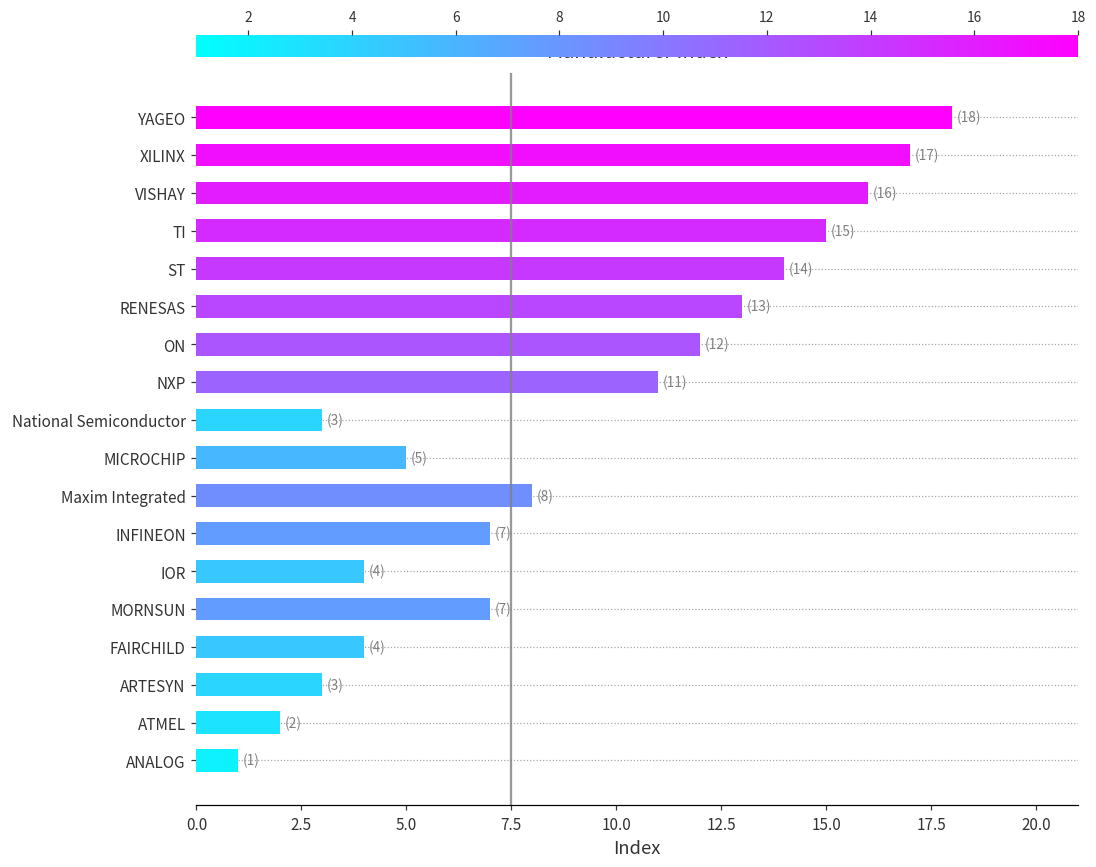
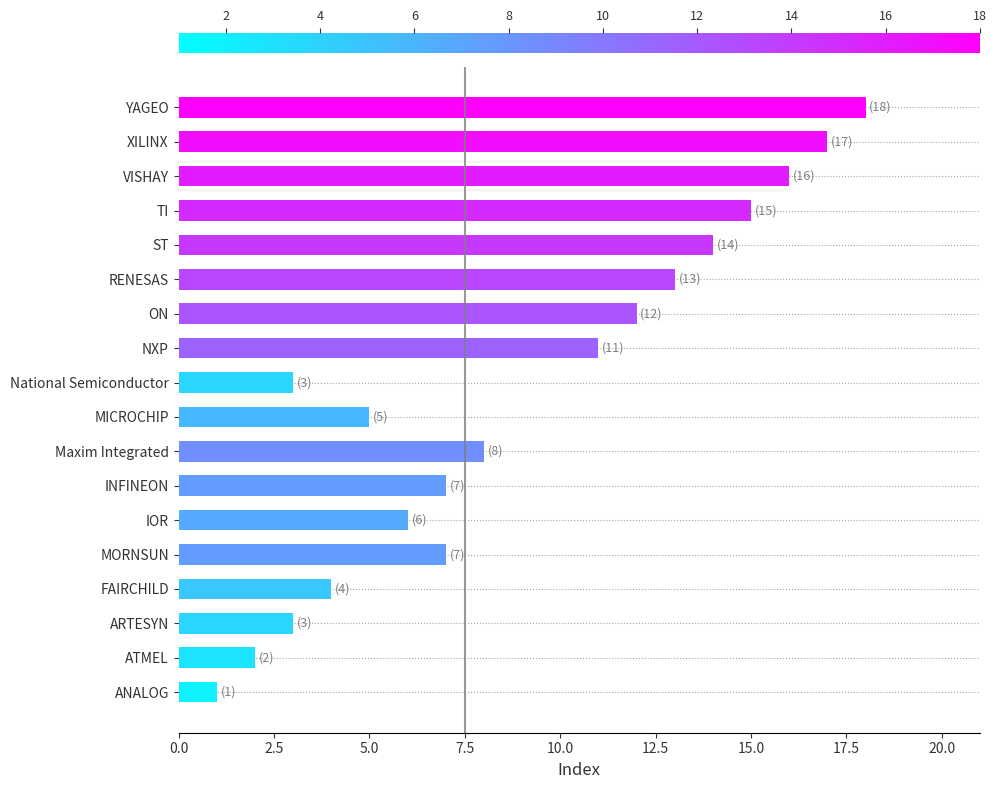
IOR: (4) -> (6)
